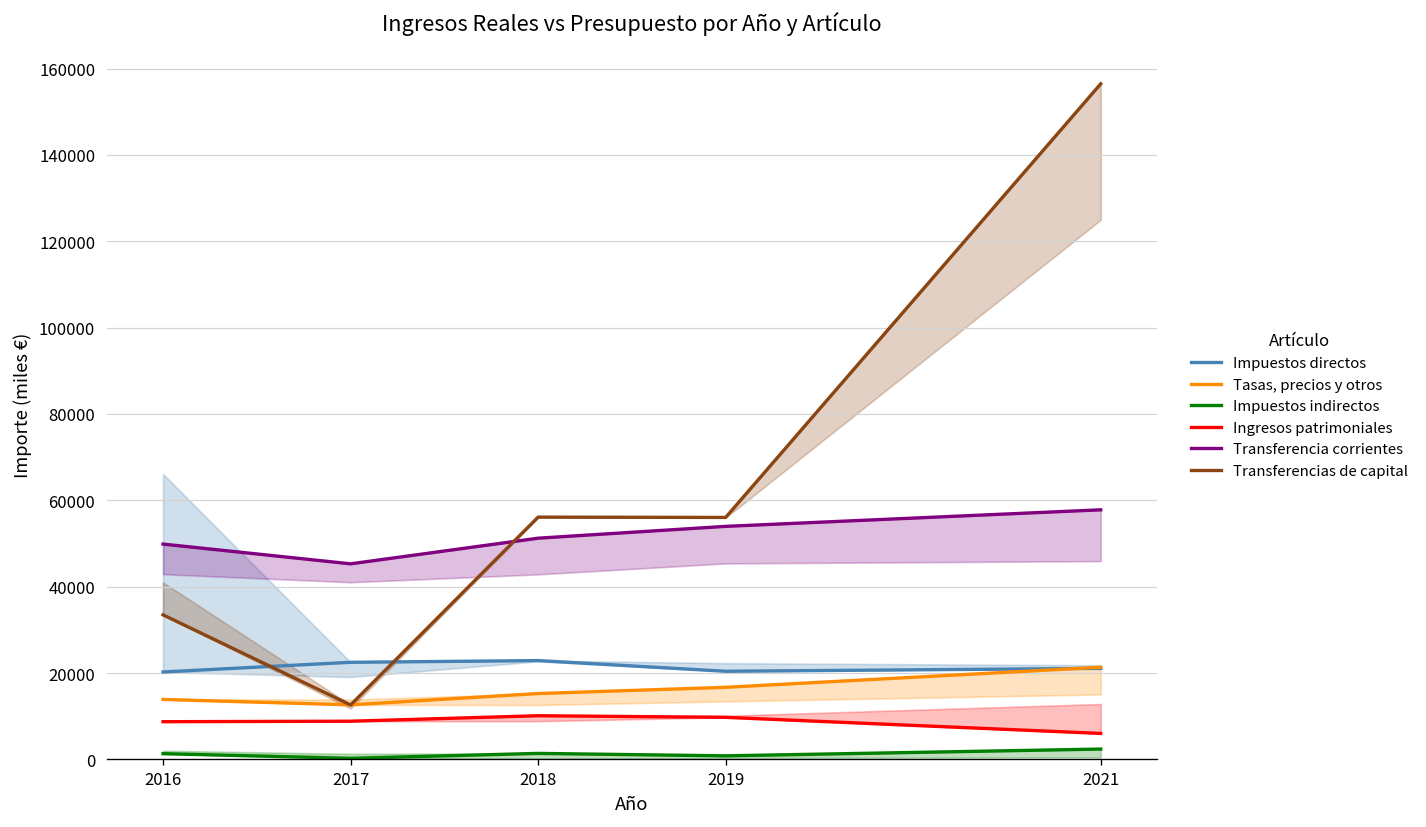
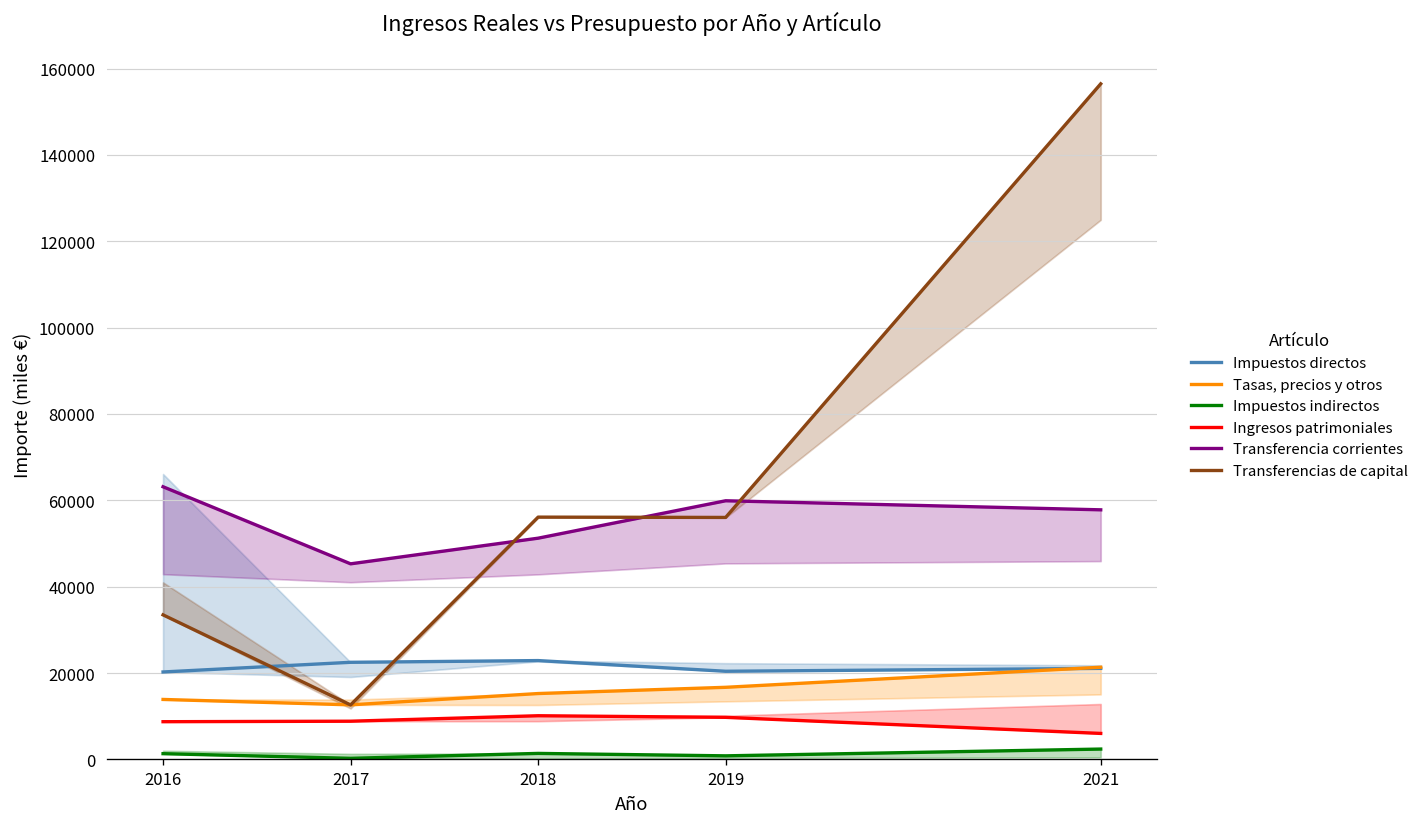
Transferencia corrientes, 2016: 50000 -> 63000
Transferencia corrientes, 2019: 54000 -> 60000
